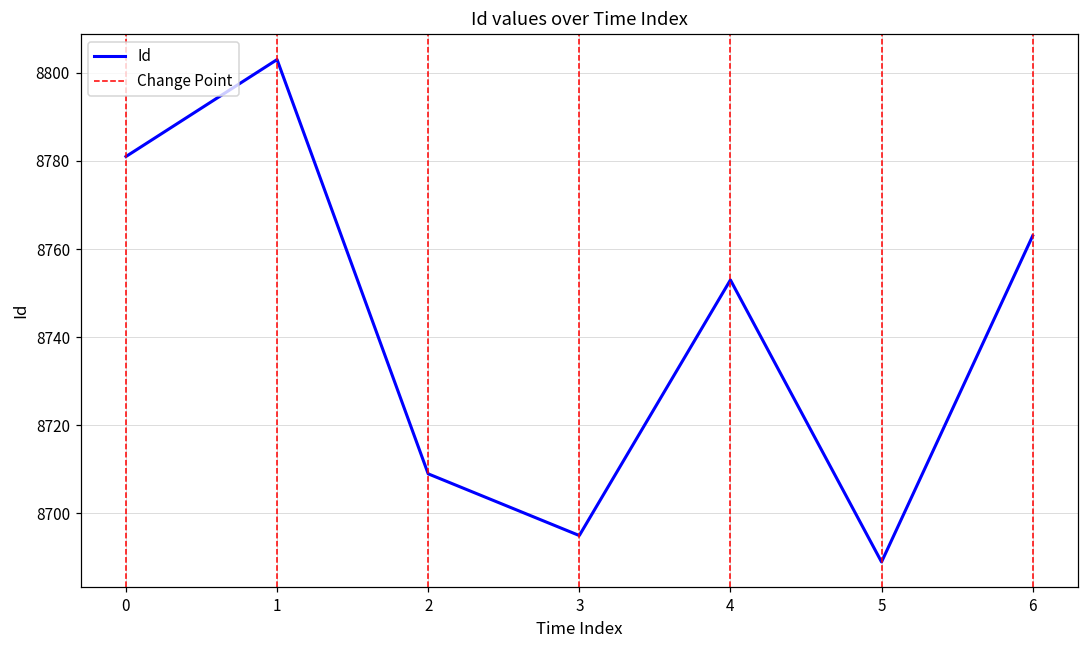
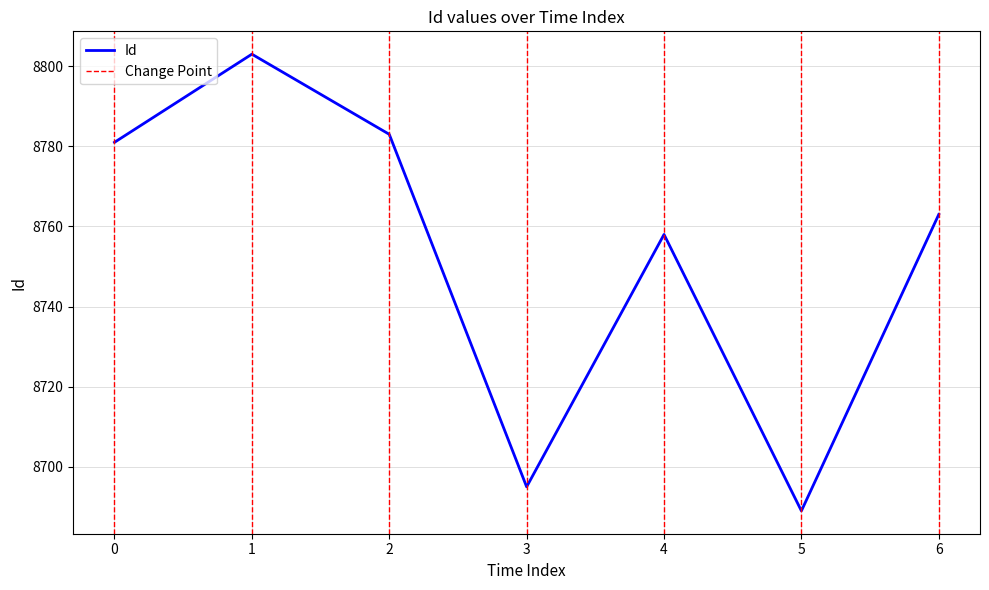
2: 8709 -> 8783
4: 8753 -> 8758
